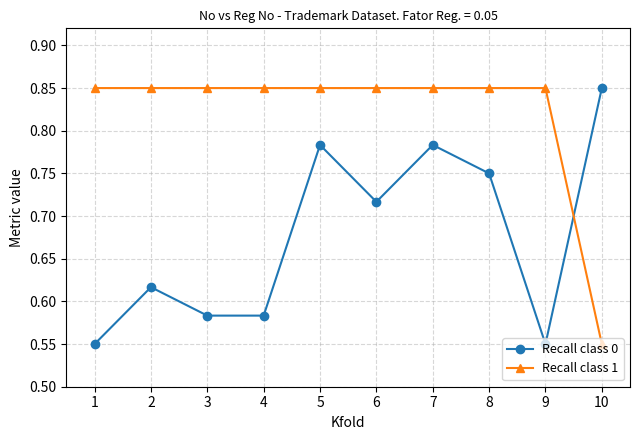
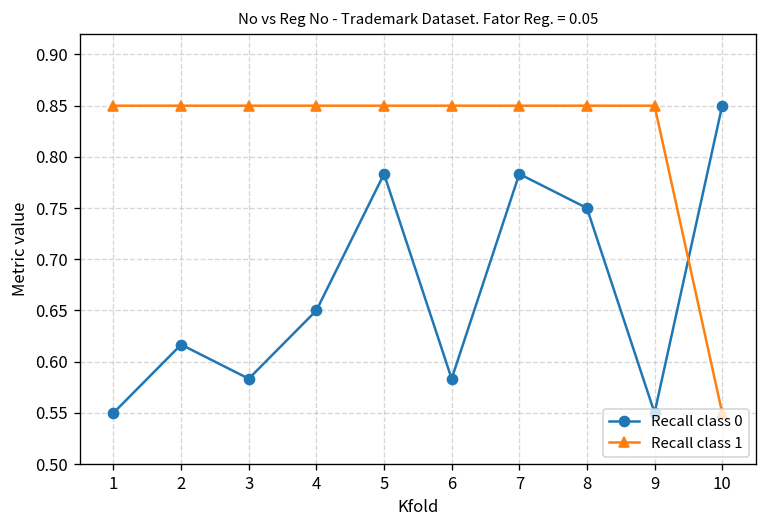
Recall class 0, 4: 0.58 -> 0.65
Recall class 0, 6: 0.72 -> 0.58
